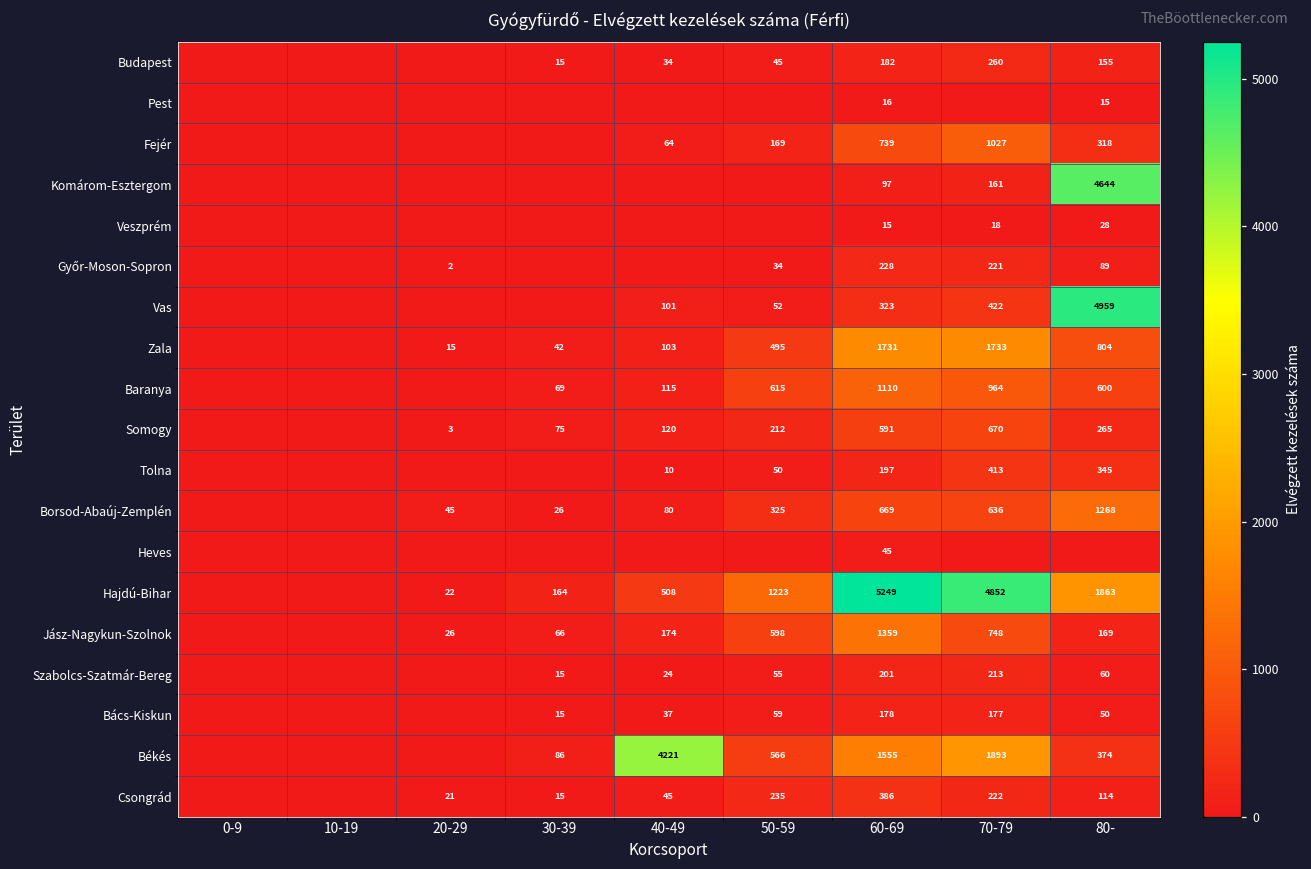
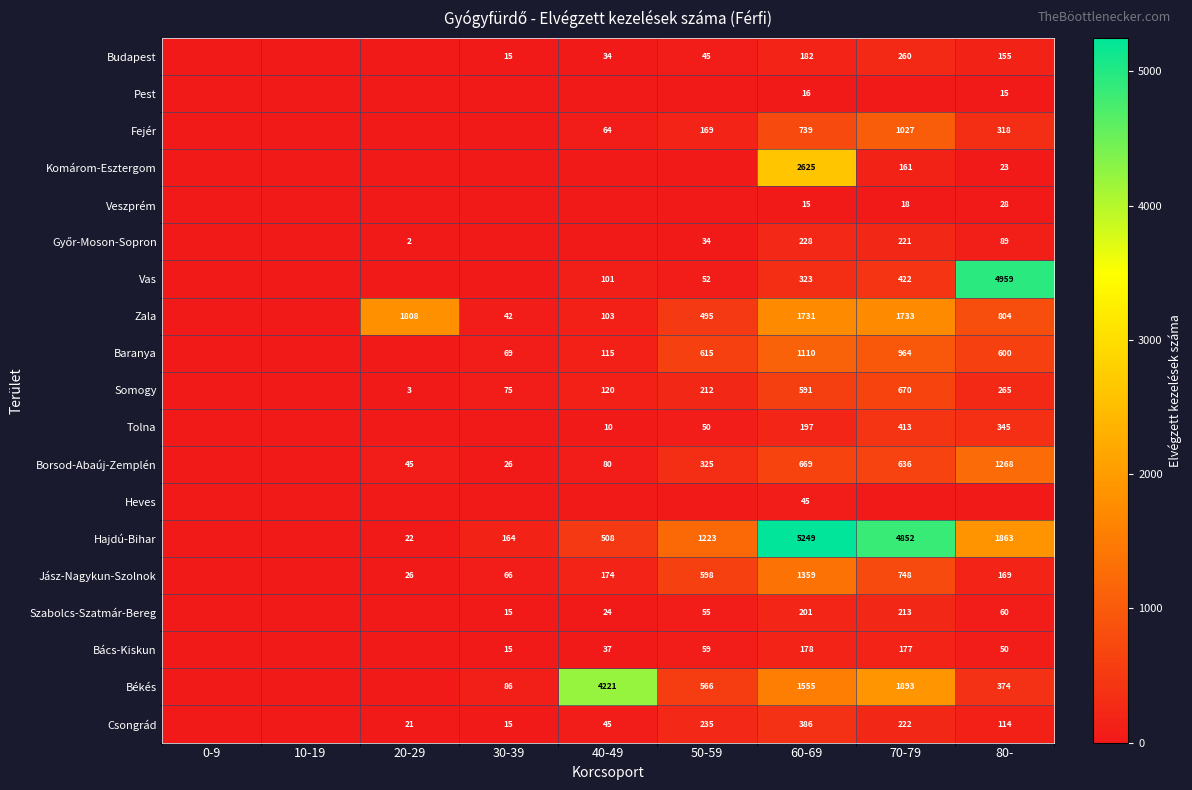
Komárom-Esztergom, 60-69: 97 -> 2625
Komárom-Esztergom, 80-: 4644 -> 23
Zala, 20-29: 15 -> 1808
